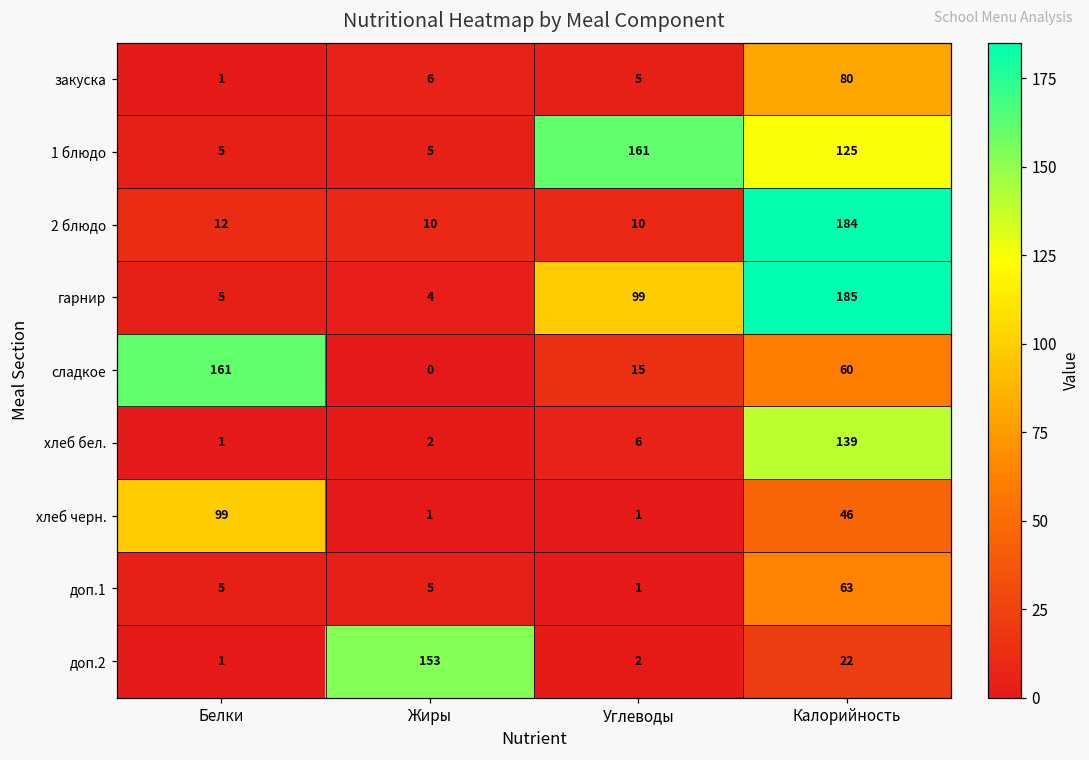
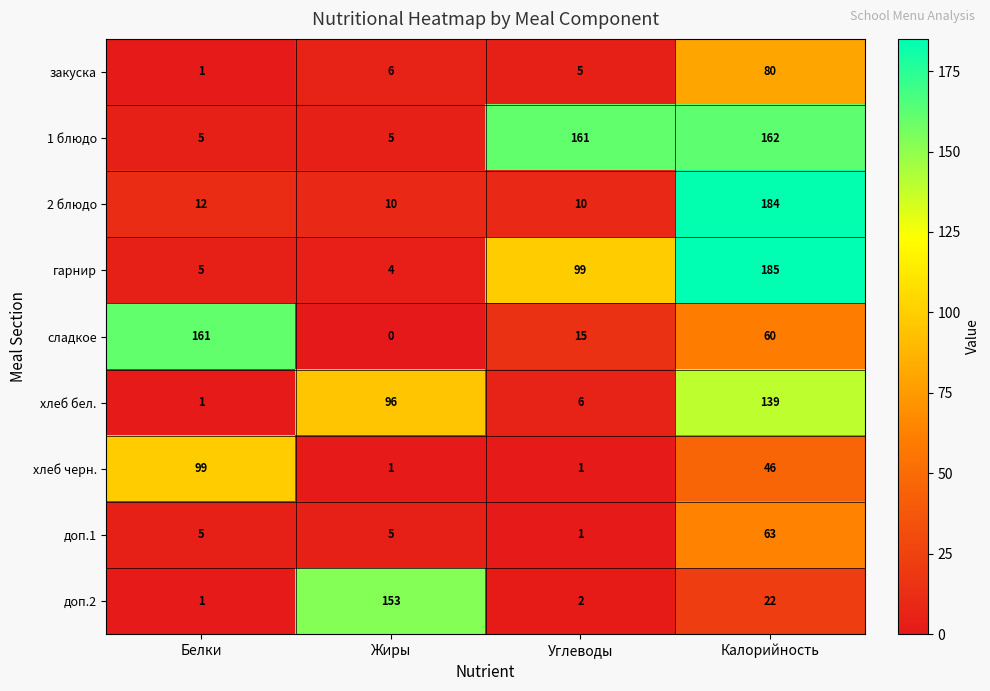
1 блюдо, Калорийность: 125 -> 162
хлеб бел., Жиры: 2 -> 96
